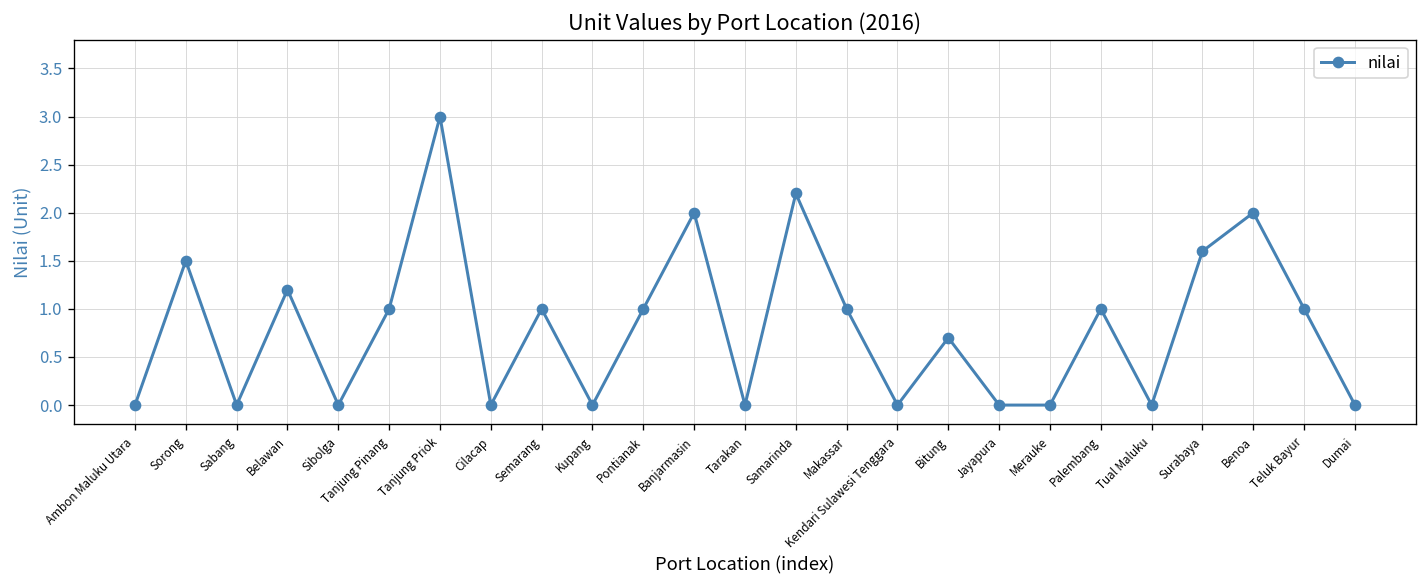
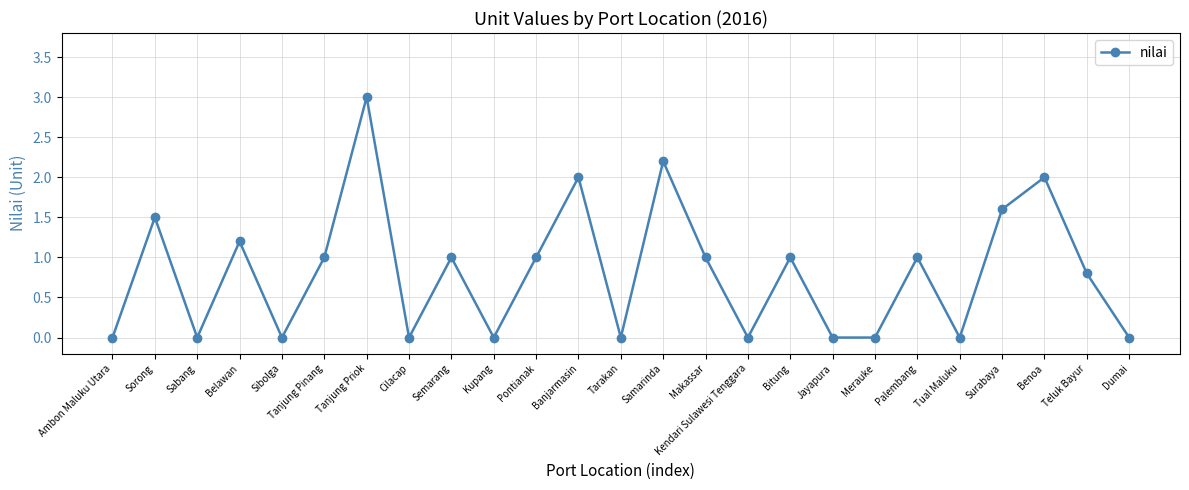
Bitung: 0.7 -> 1.0
Teluk Bayur: 1.0 -> 0.8
